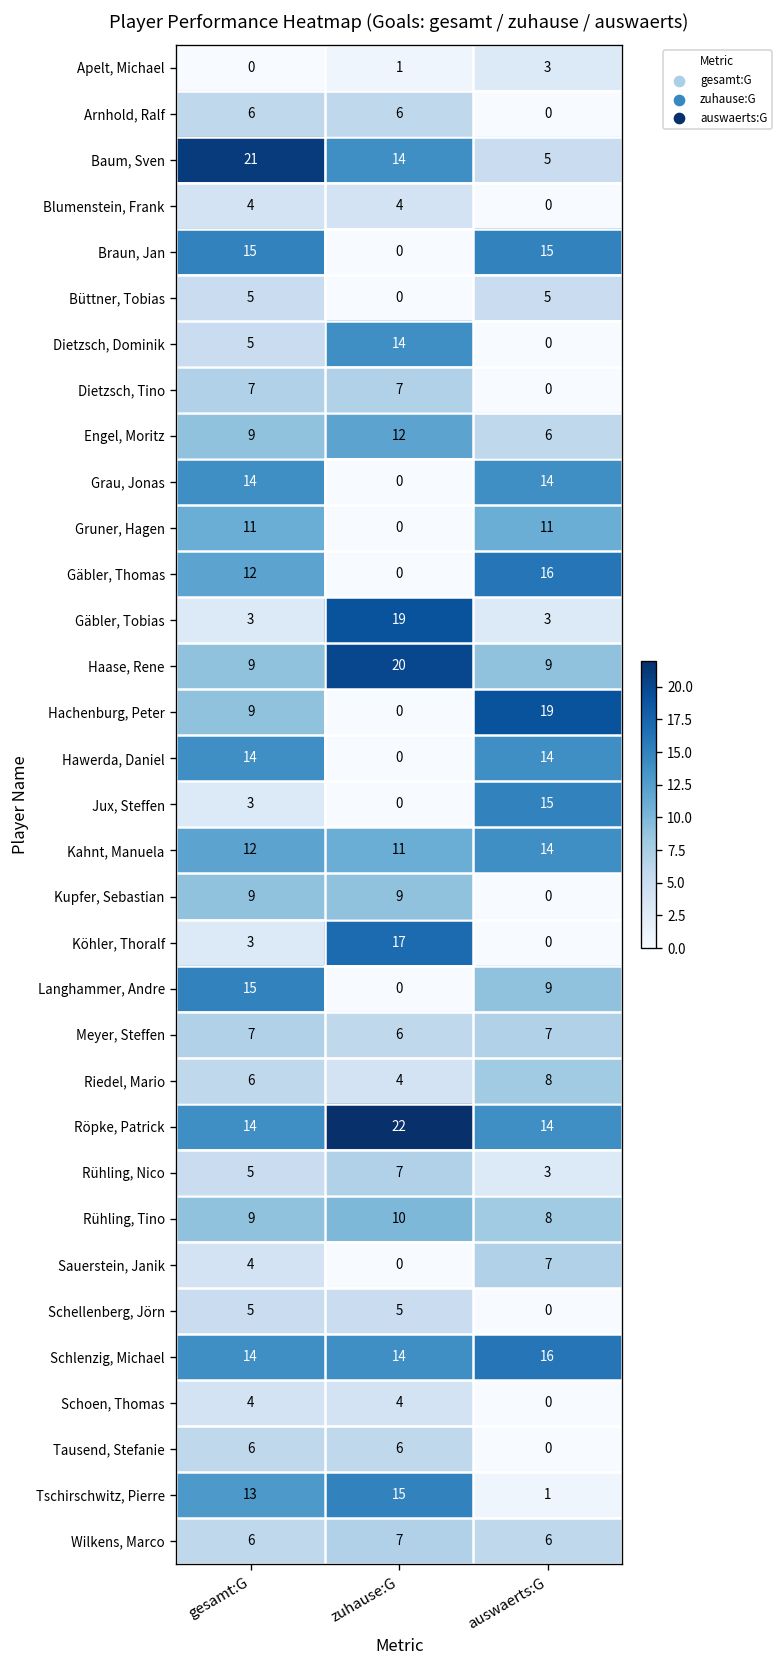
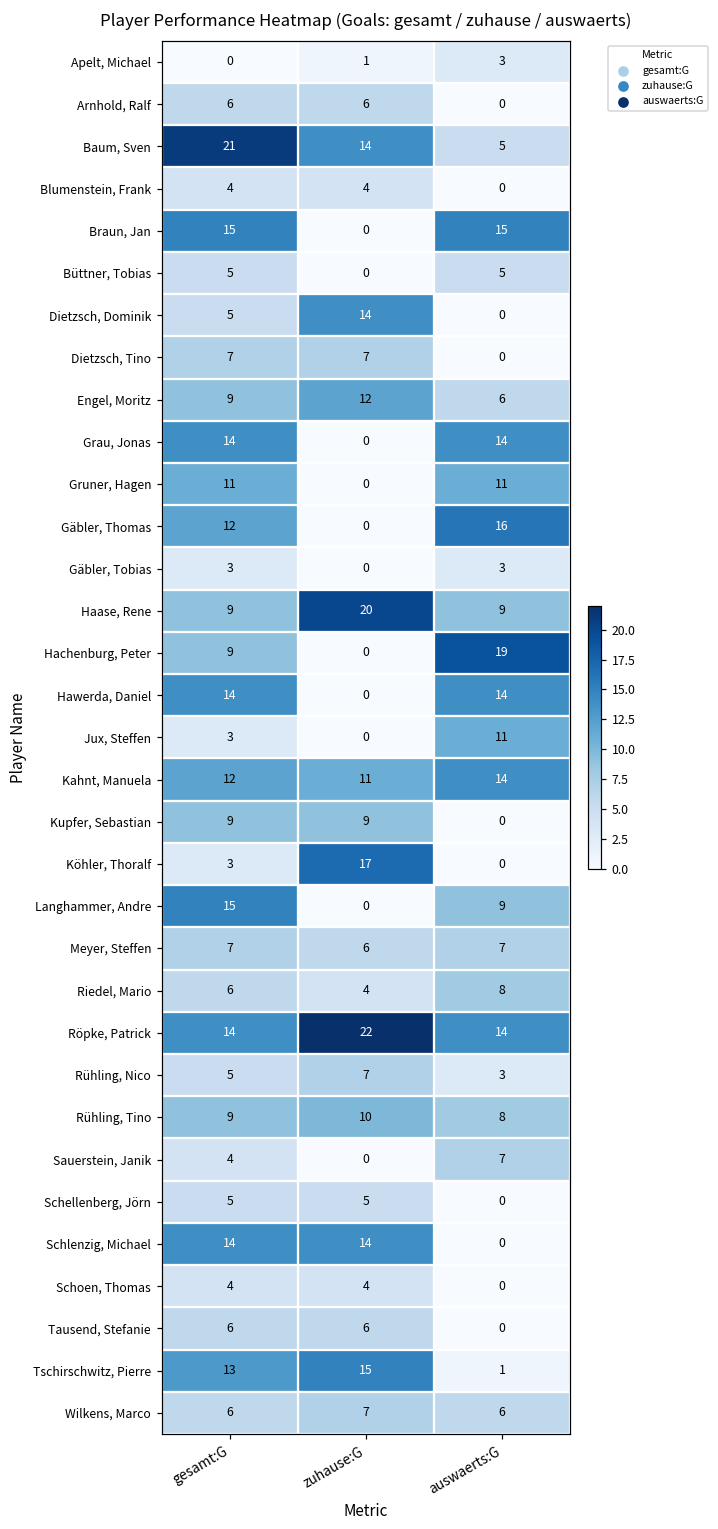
Gäbler, Tobias, zuhause:G: 19 -> 0
Jux, Steffen, auswaerts:G: 15 -> 11
Schlenzig, Michael, auswaerts:G: 16 -> 0
